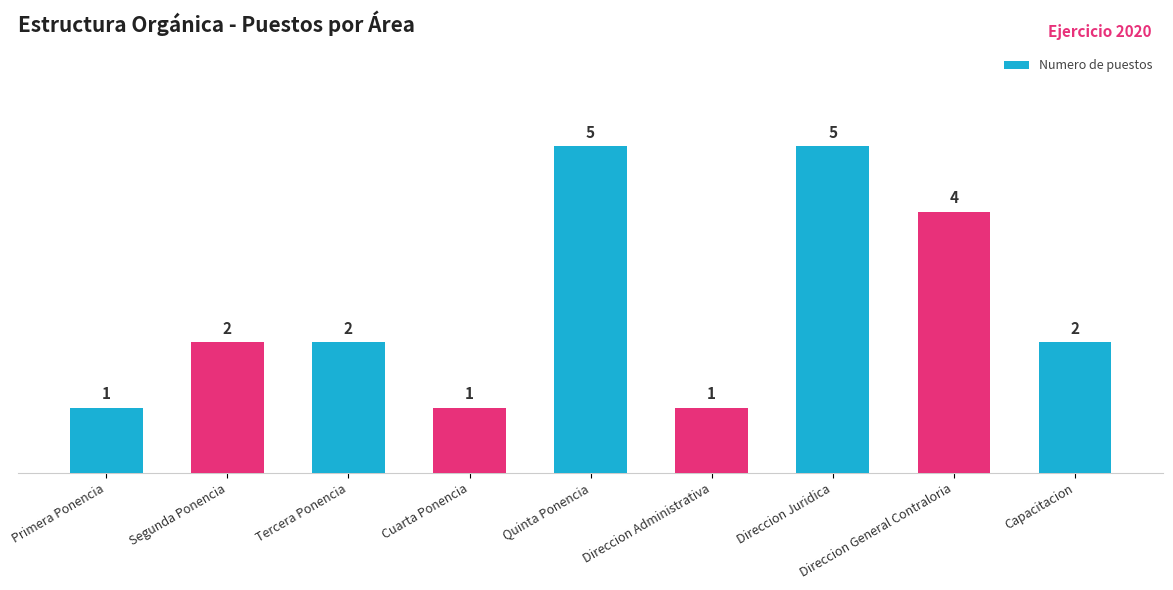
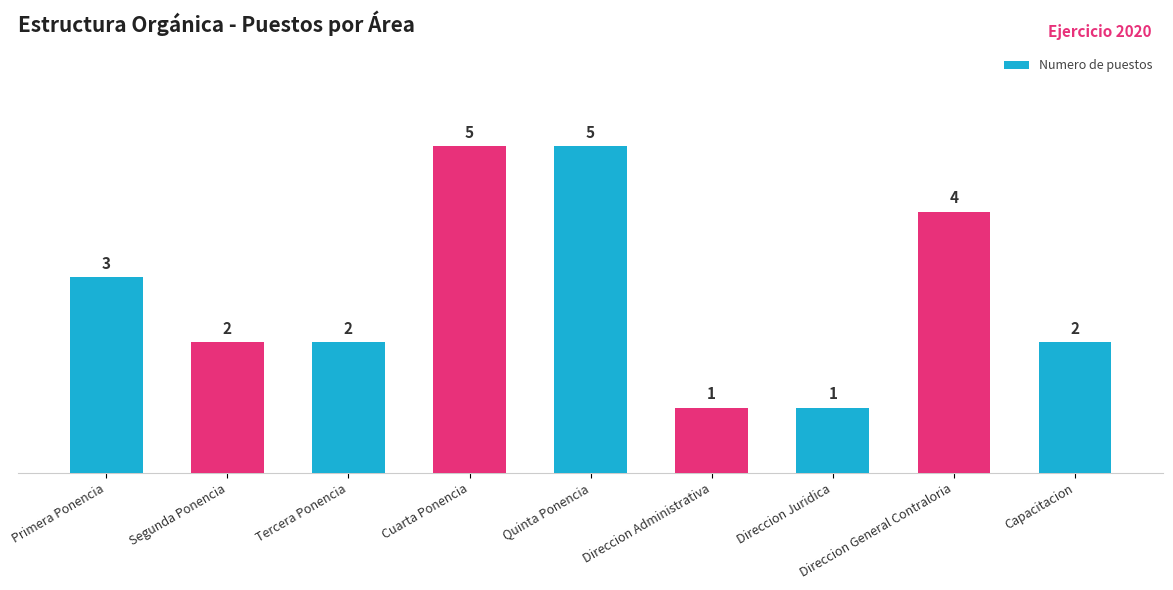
Primera Ponencia: 1 -> 3
Cuarta Ponencia: 1 -> 5
Direccion Juridica: 5 -> 1
